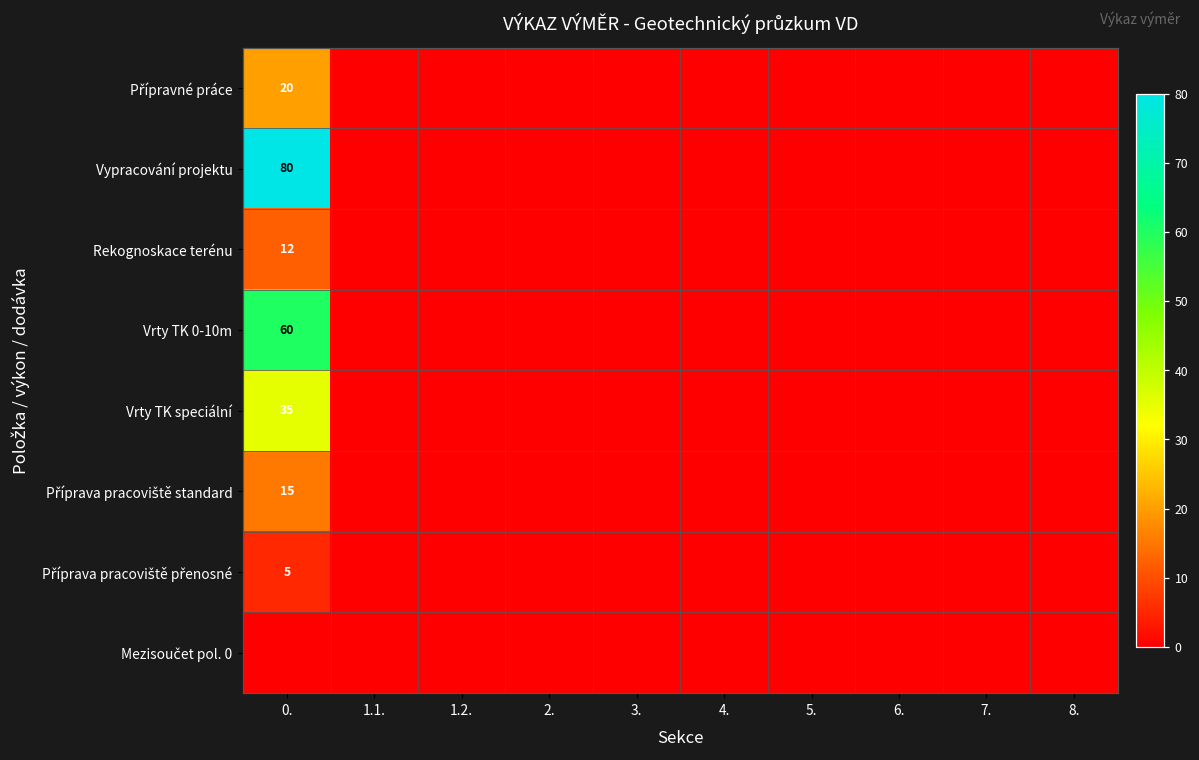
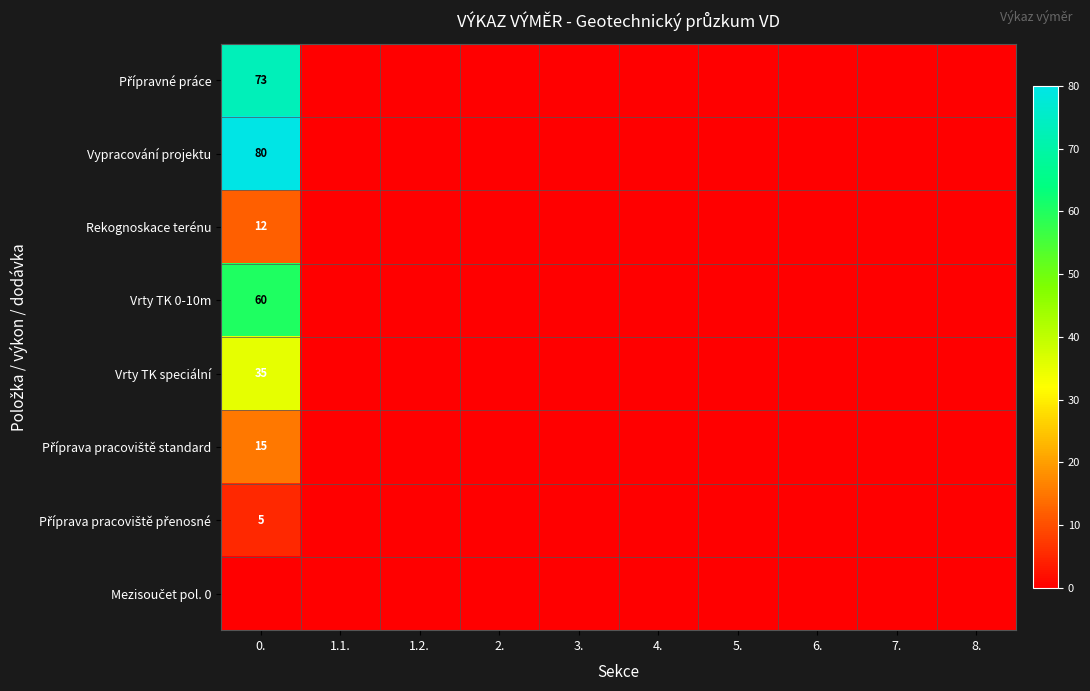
Přípravné práce, 0.: 20 -> 73
